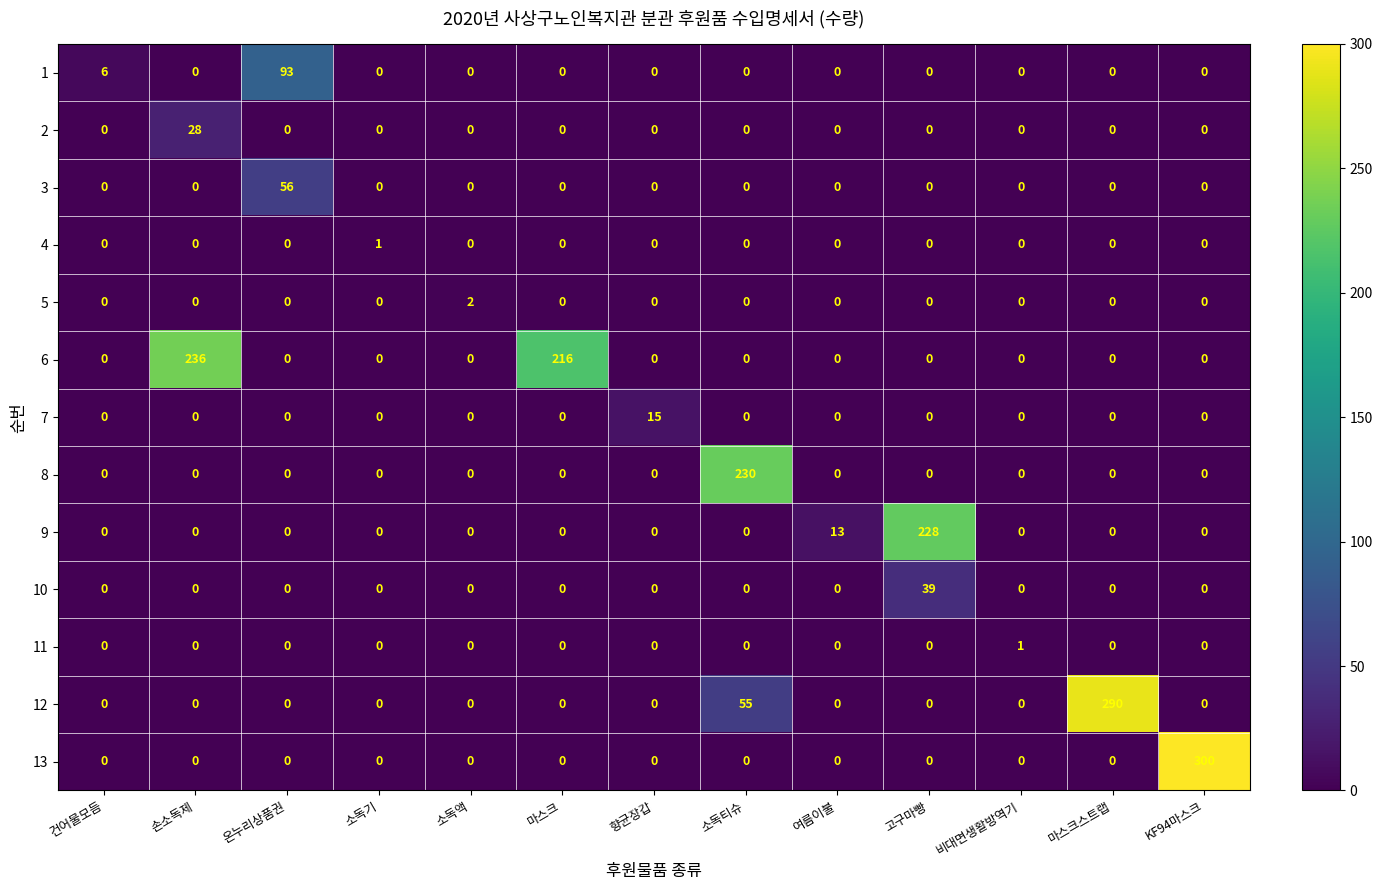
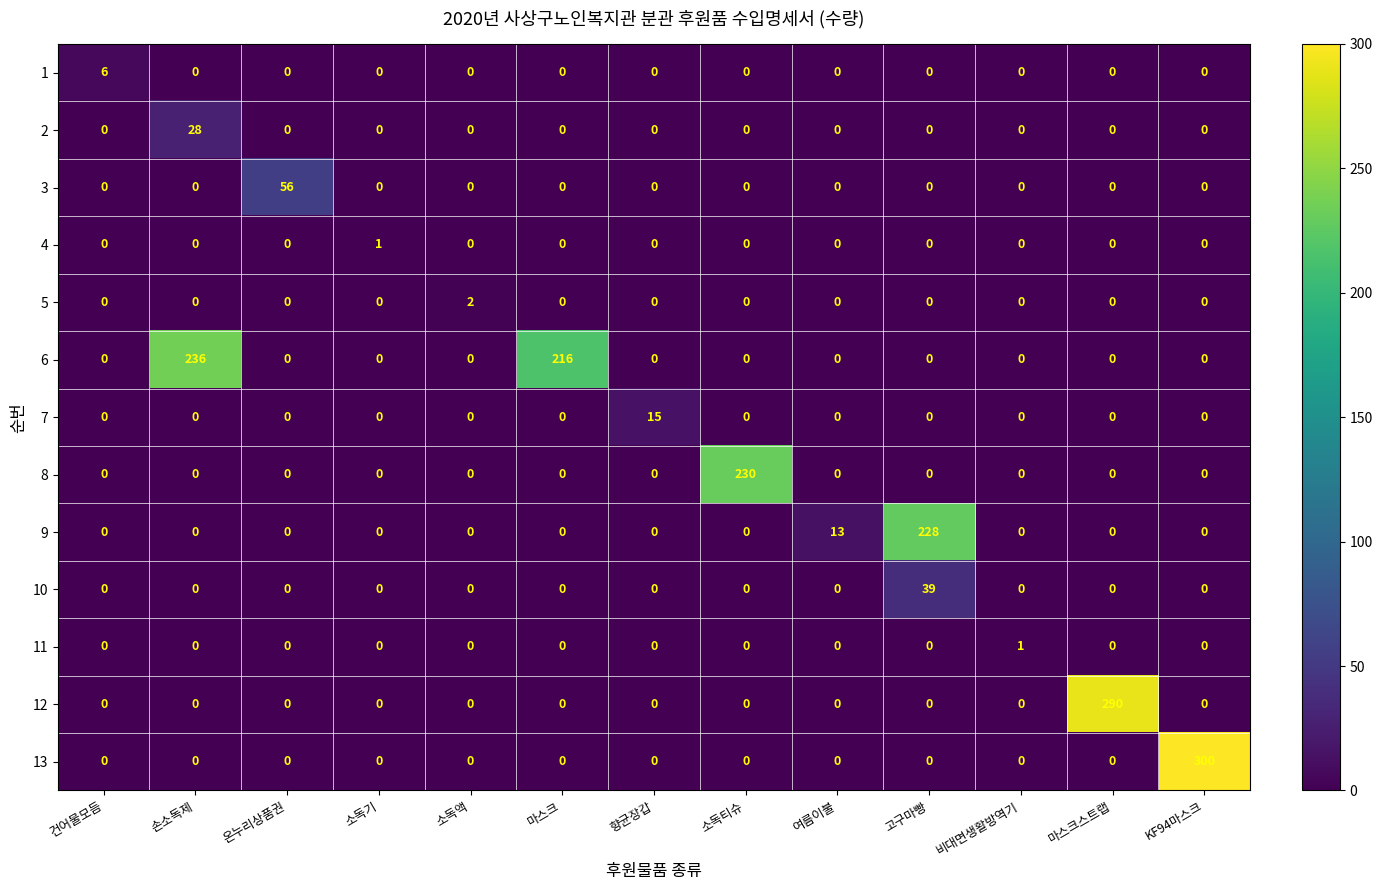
1, 온누리상품권: 93 -> 0
12, 소독티슈: 55 -> 0
